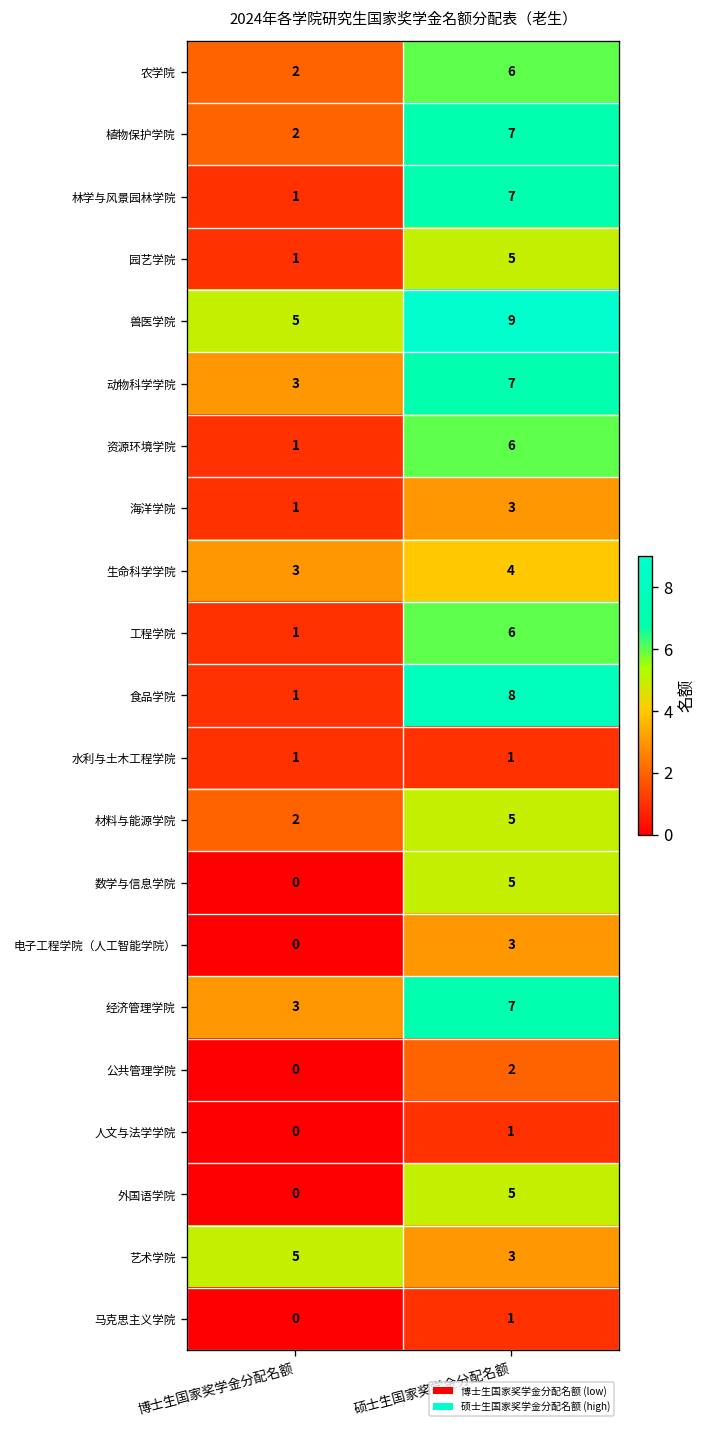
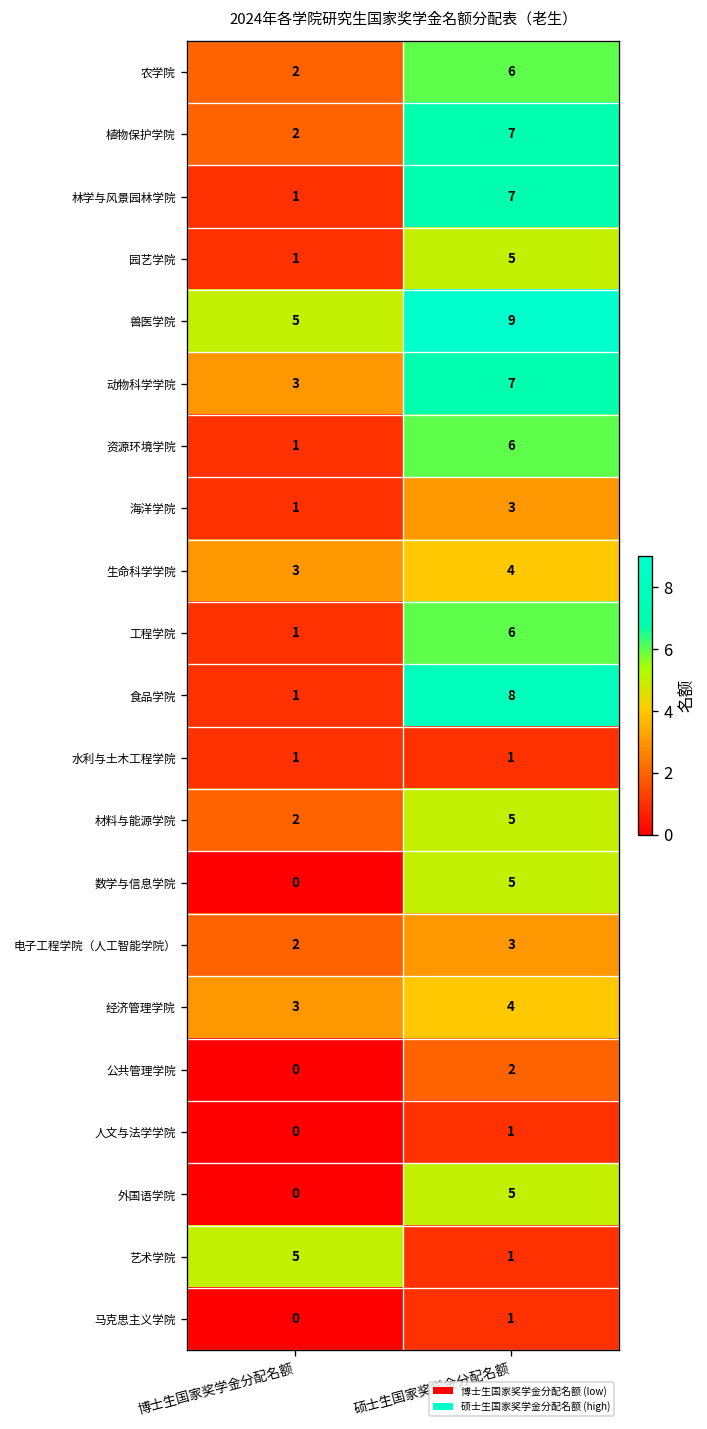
电子工程学院（人工智能学院）, 博士生国家奖学金分配名额: 0 -> 2
经济管理学院, 硕士生国家奖学金分配名额: 7 -> 4
艺术学院, 硕士生国家奖学金分配名额: 3 -> 1
